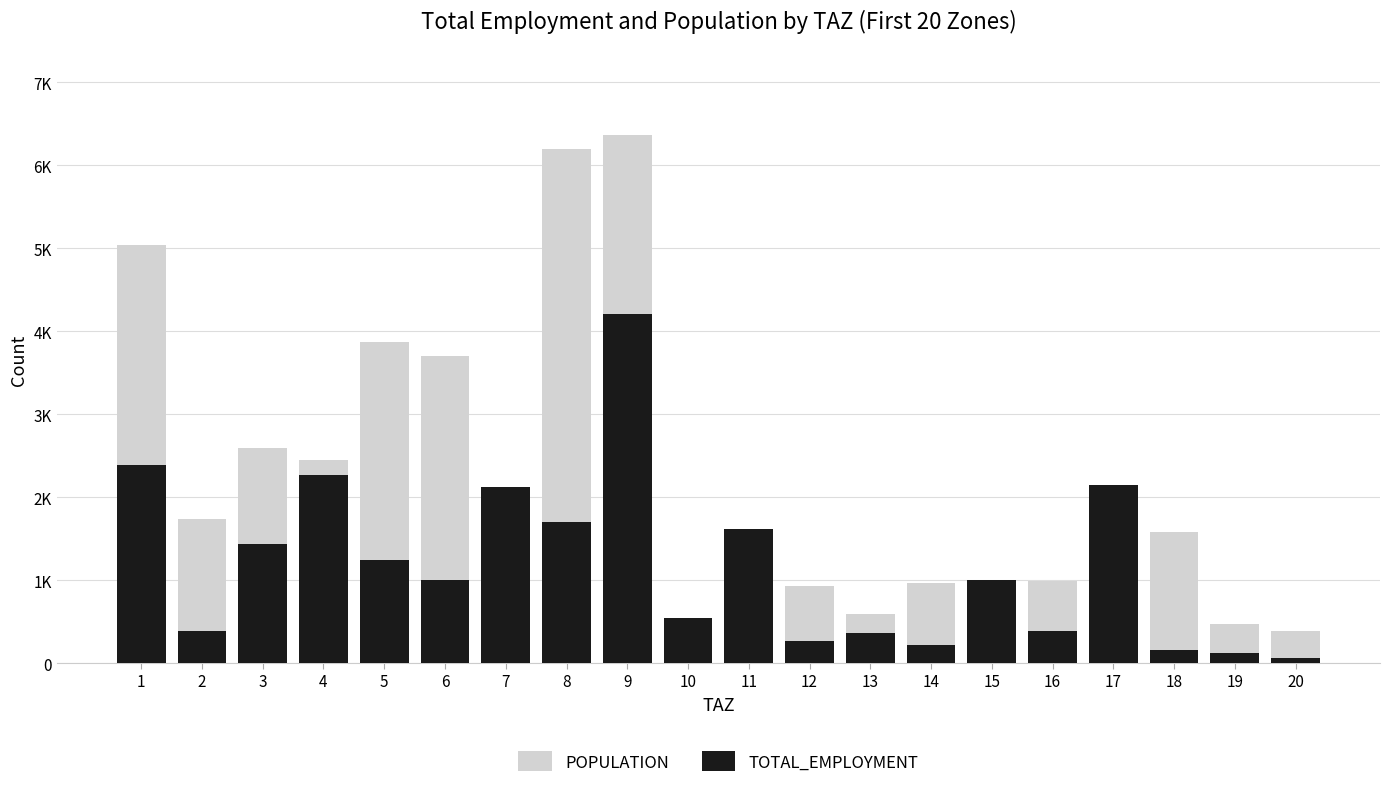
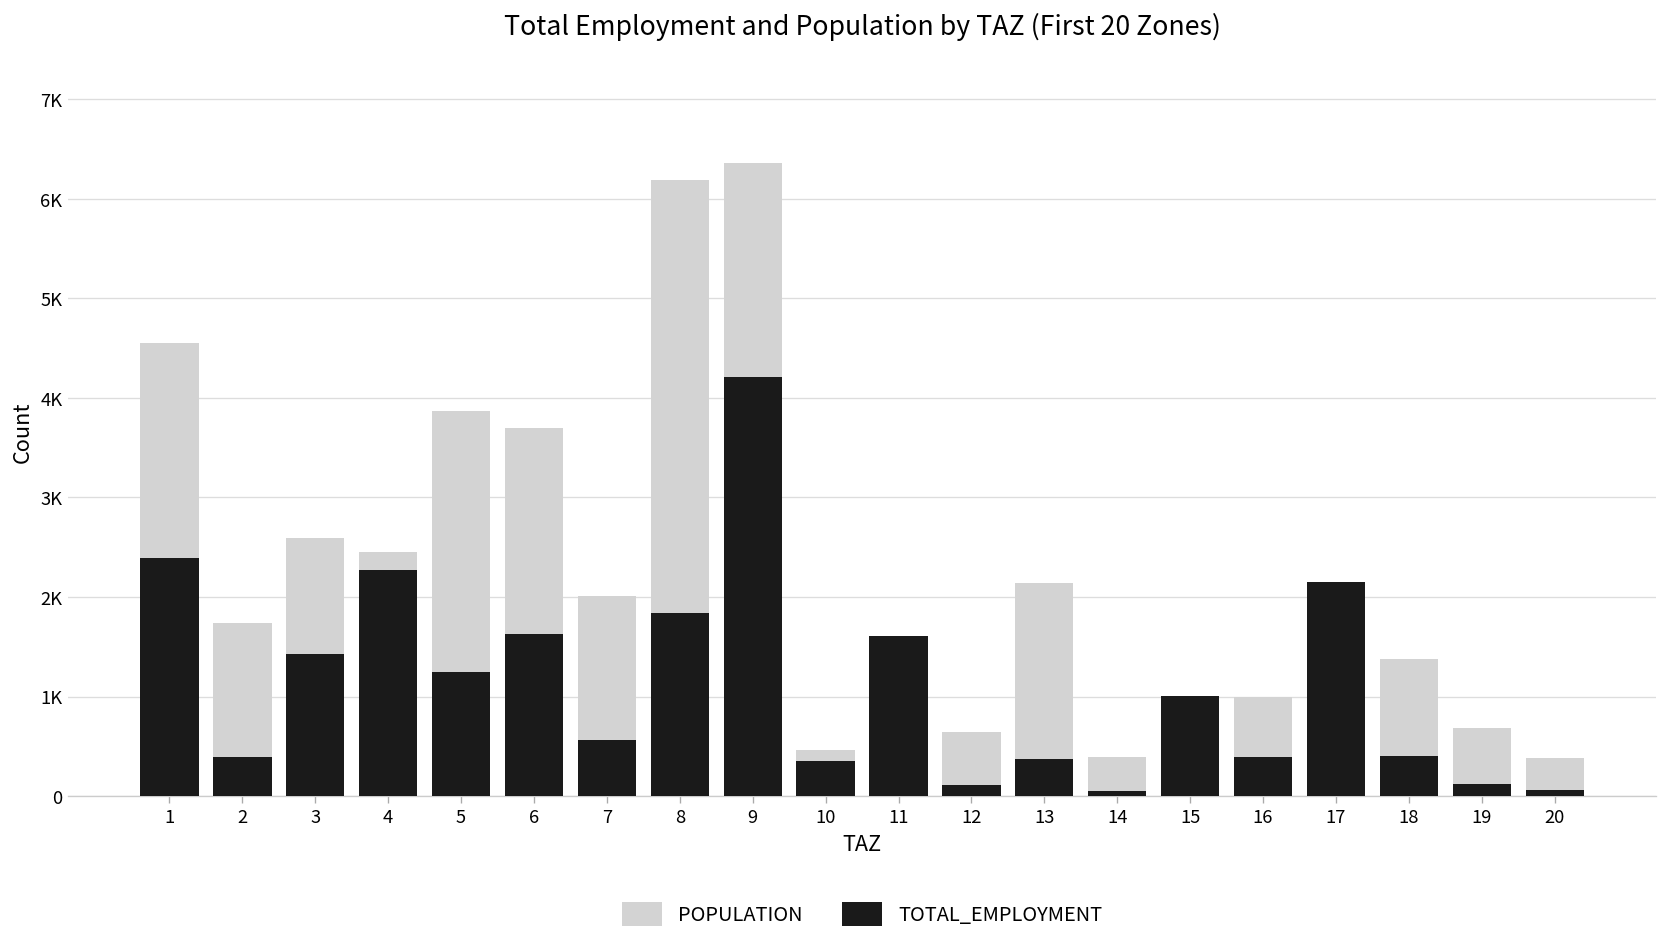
POPULATION, 1: 5000 -> 4600
TOTAL_EMPLOYMENT, 6: 1000 -> 1600
TOTAL_EMPLOYMENT, 7: 2100 -> 600
TOTAL_EMPLOYMENT, 8: 1700 -> 1800
TOTAL_EMPLOYMENT, 10: 500 -> 400
POPULATION, 12: 900 -> 600
TOTAL_EMPLOYMENT, 12: 300 -> 100
POPULATION, 13: 600 -> 2100
POPULATION, 14: 1000 -> 400
TOTAL_EMPLOYMENT, 14: 200 -> 100
POPULATION, 18: 1600 -> 1400
TOTAL_EMPLOYMENT, 18: 200 -> 400
POPULATION, 19: 500 -> 700
